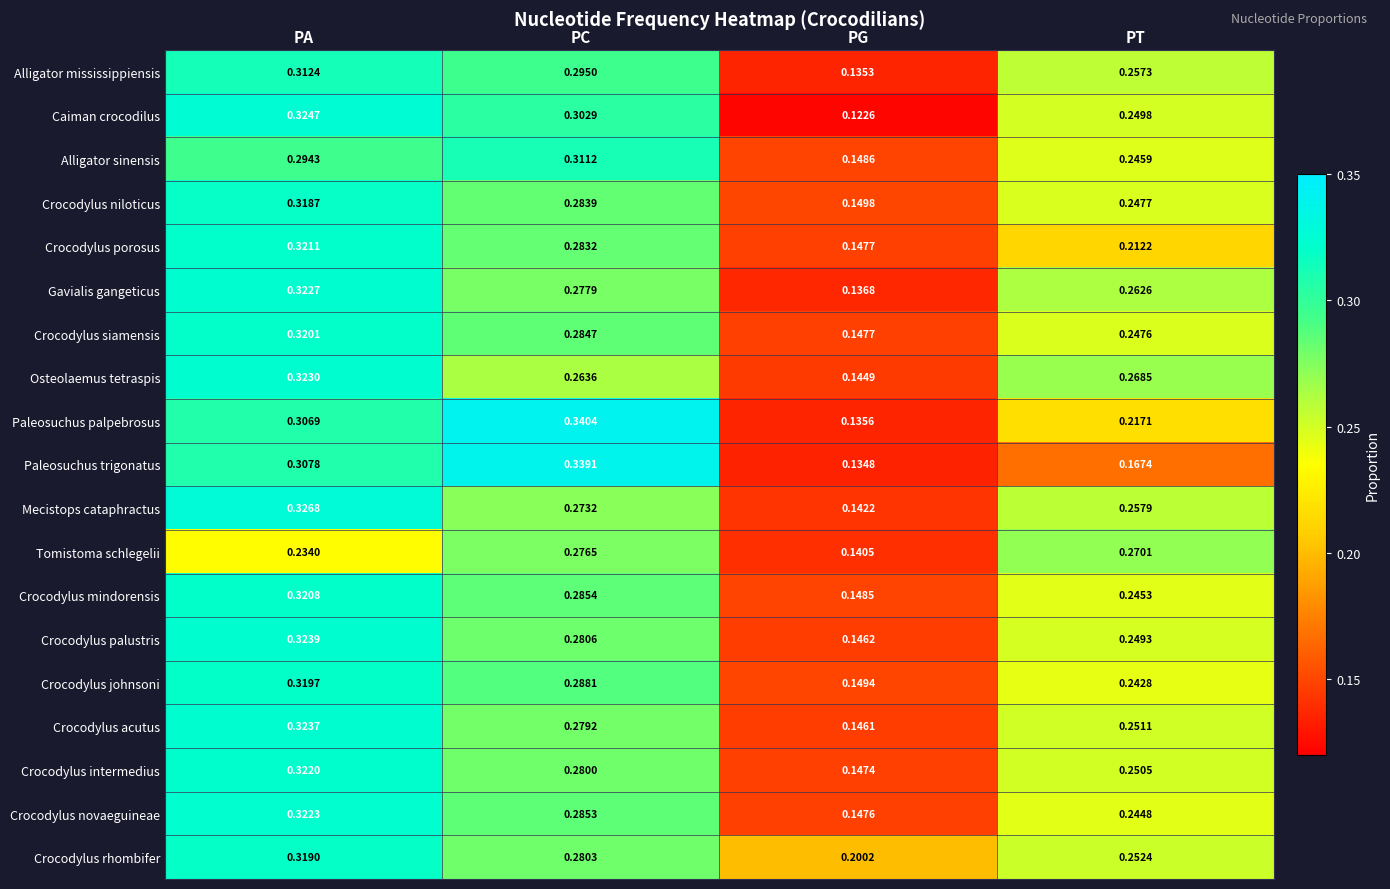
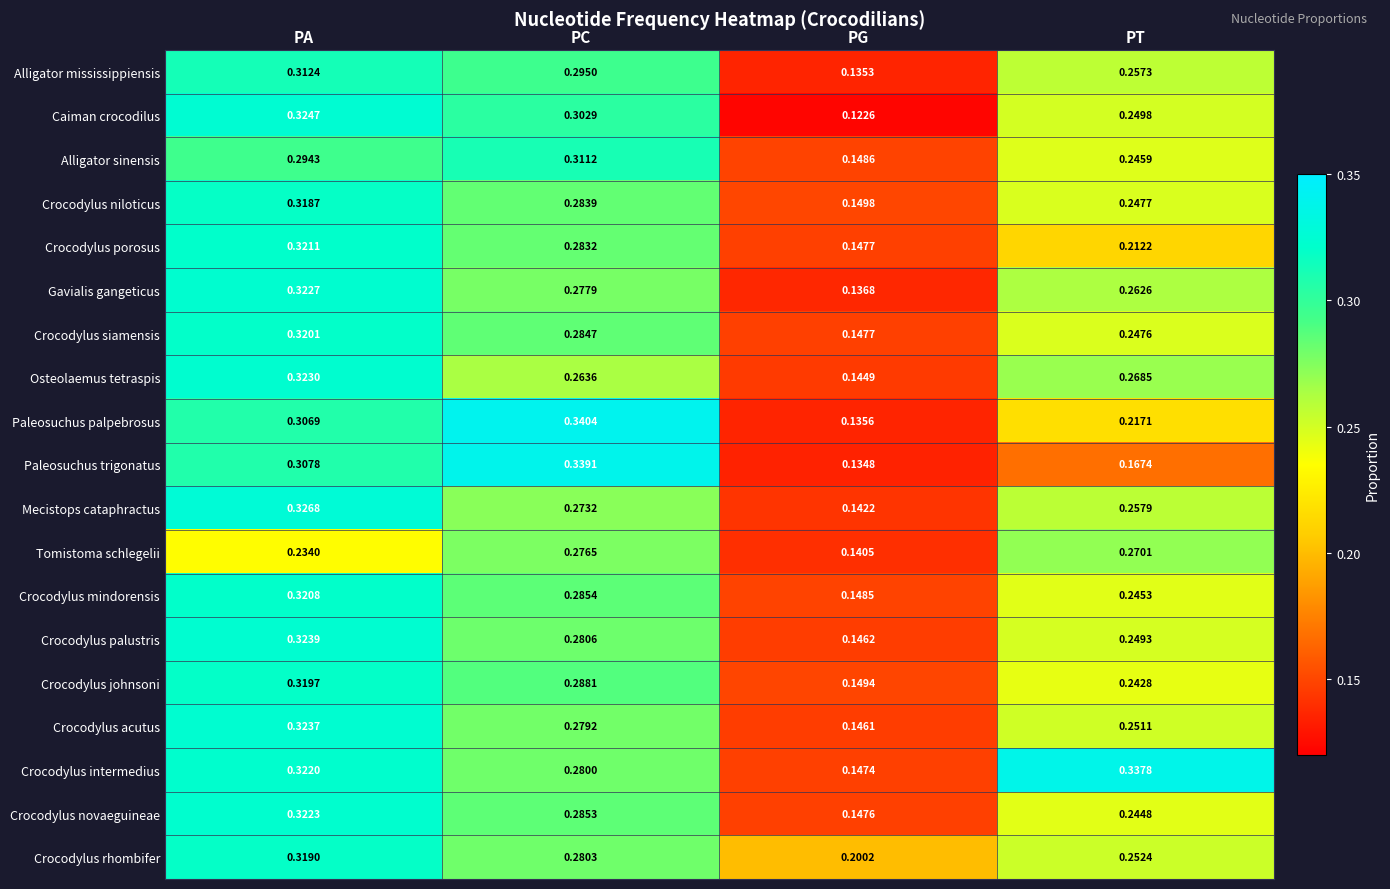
Crocodylus intermedius, PT: 0.2505 -> 0.3378
